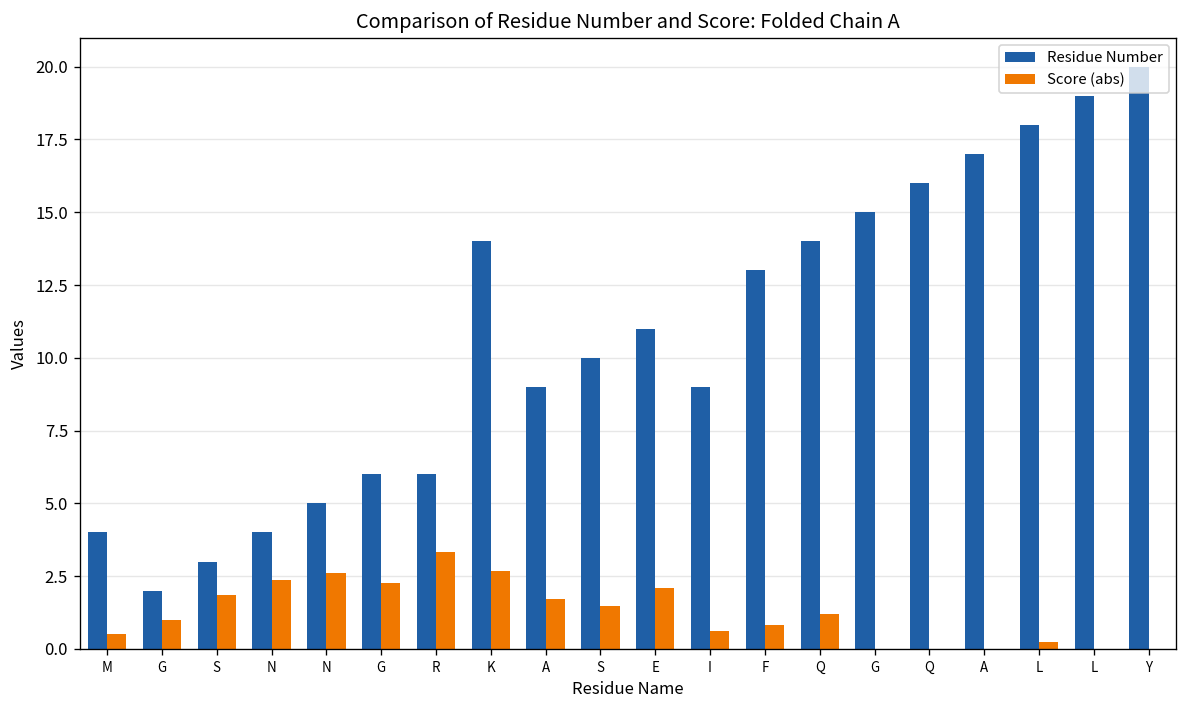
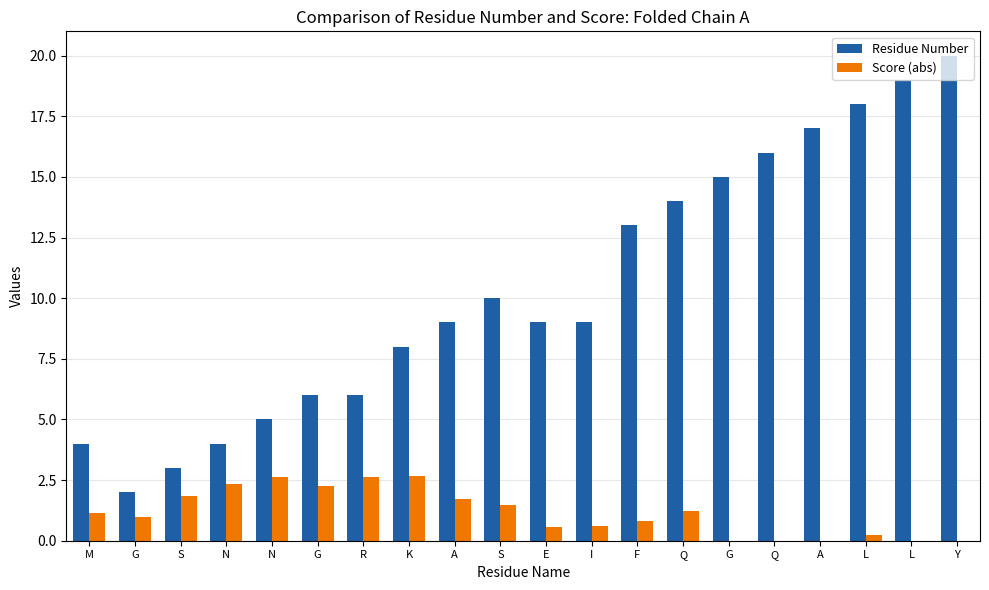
Score (abs), M: 0.5 -> 1.1
Score (abs), R: 3.3 -> 2.6
Residue Number, K: 14 -> 8
Residue Number, E: 11 -> 9
Score (abs), E: 2.1 -> 0.6
